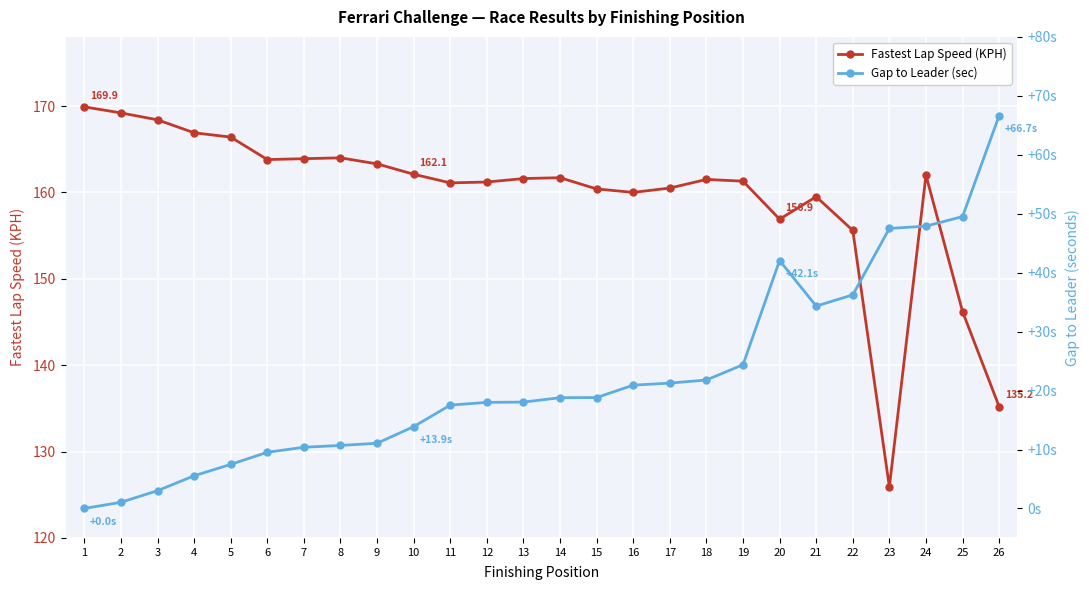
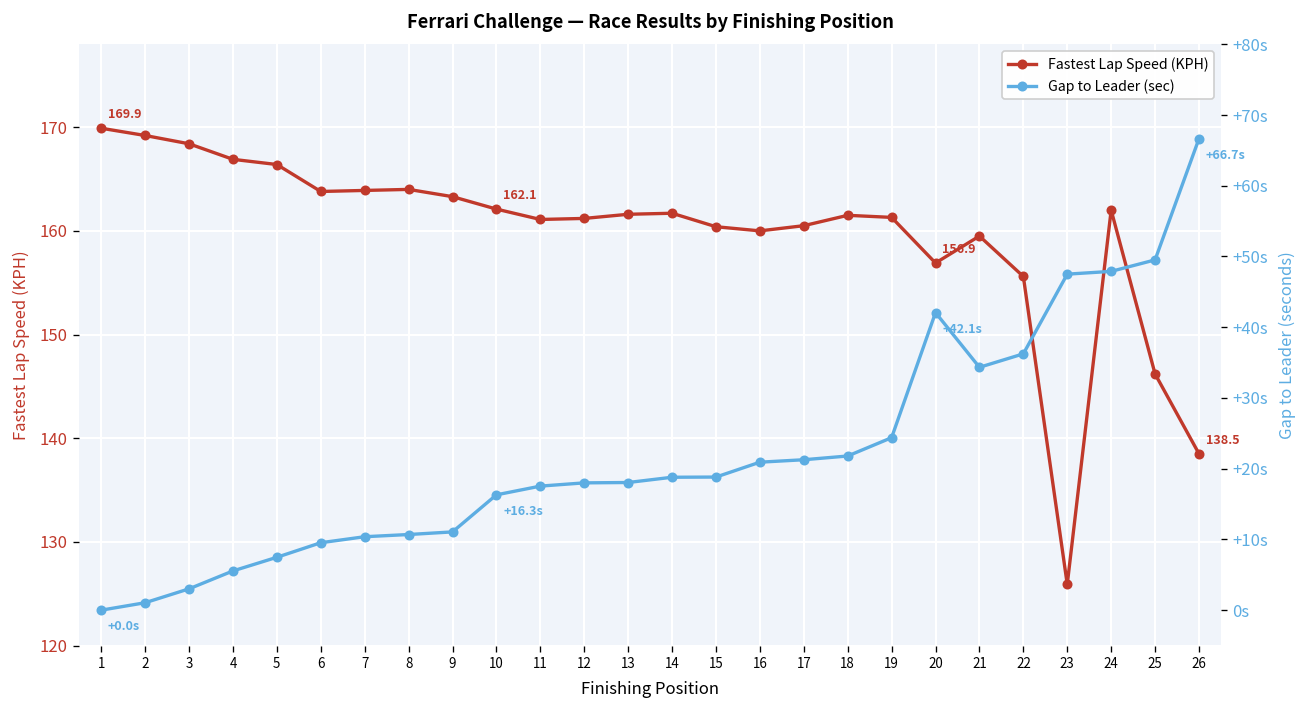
Fastest Lap Speed (KPH), 26: 135.2 -> 138.5
Gap to Leader (sec), 10: +13.9s -> +16.3s
